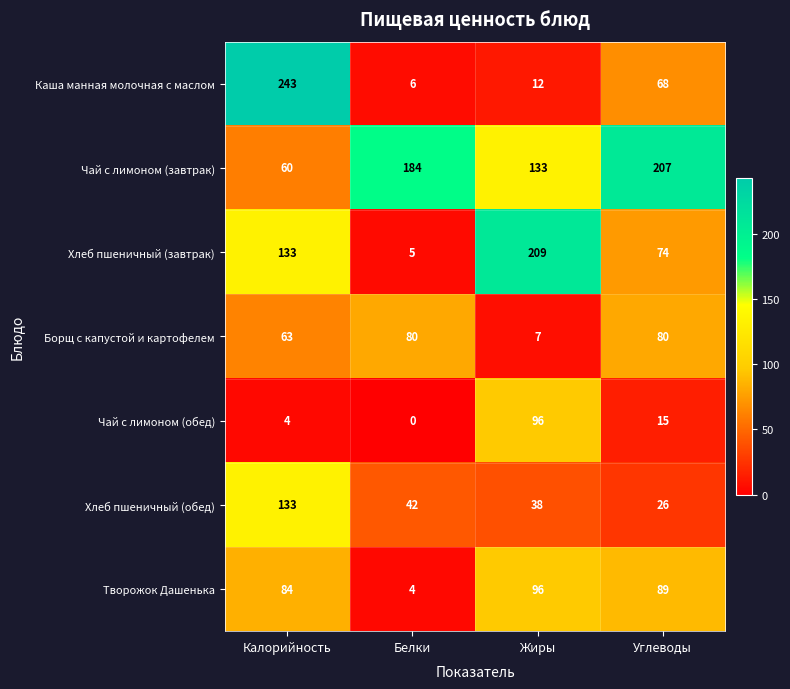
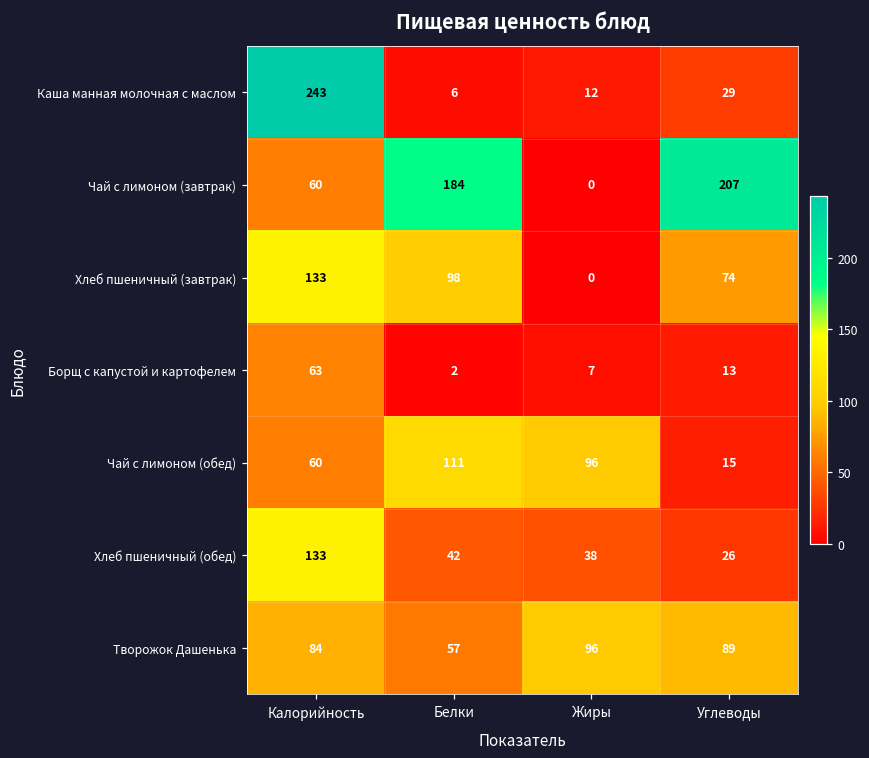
Каша манная молочная с маслом, Углеводы: 68 -> 29
Чай с лимоном (завтрак), Жиры: 133 -> 0
Хлеб пшеничный (завтрак), Белки: 5 -> 98
Хлеб пшеничный (завтрак), Жиры: 209 -> 0
Борщ с капустой и картофелем, Белки: 80 -> 2
Борщ с капустой и картофелем, Углеводы: 80 -> 13
Чай с лимоном (обед), Калорийность: 4 -> 60
Чай с лимоном (обед), Белки: 0 -> 111
Творожок Дашенька, Белки: 4 -> 57
